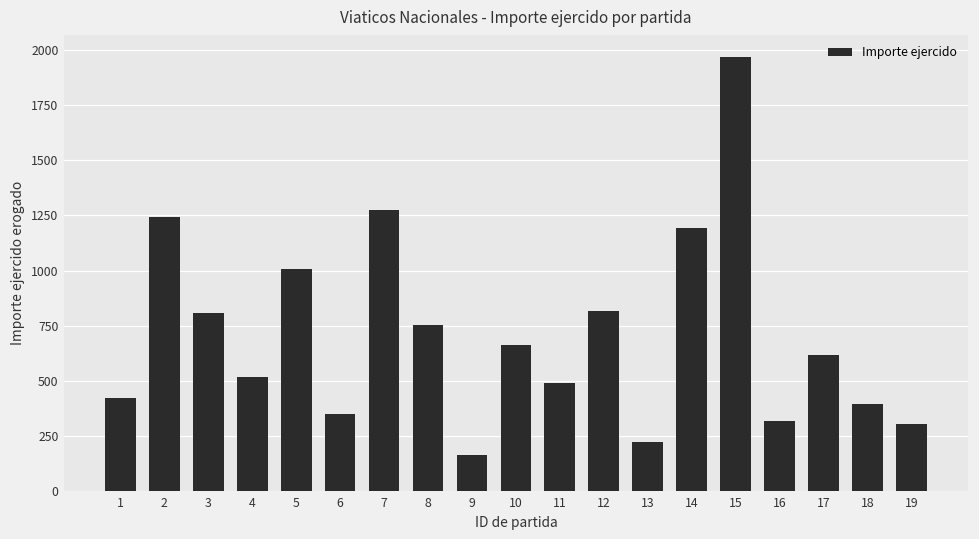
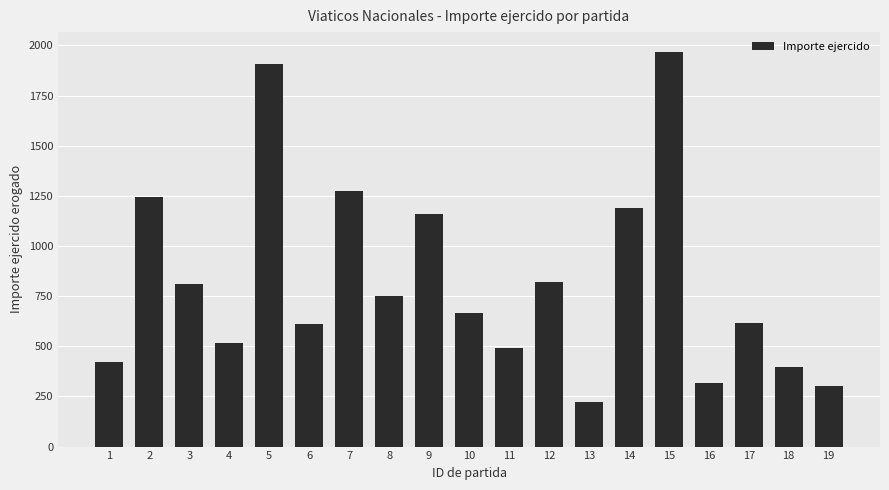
5: 1010 -> 1910
6: 350 -> 610
9: 160 -> 1160
